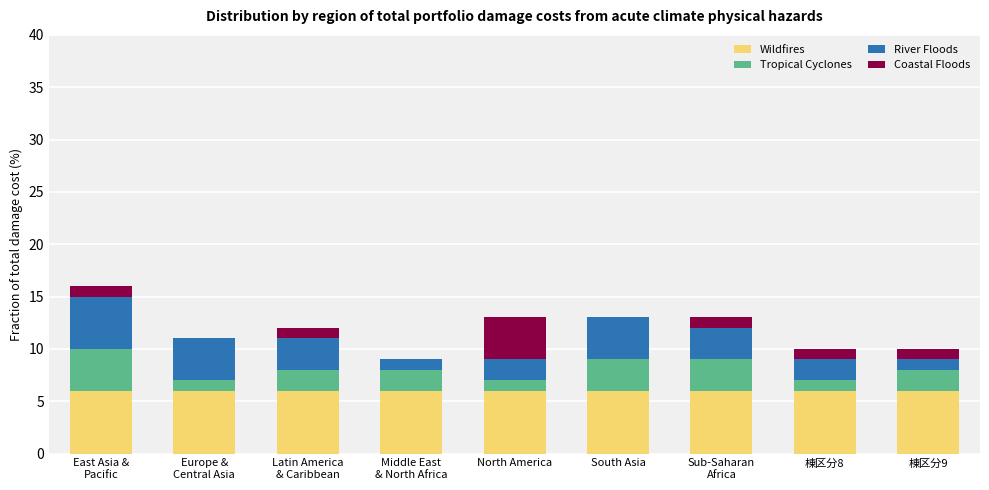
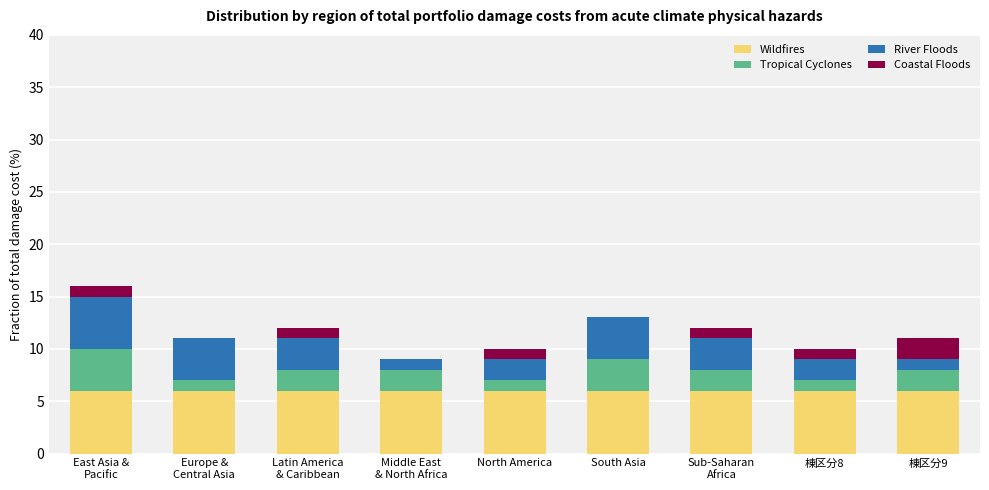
Coastal Floods, North America: 4 -> 1
Tropical Cyclones, Sub-Saharan Africa: 3 -> 2
Coastal Floods, 棟区分9: 1 -> 2
